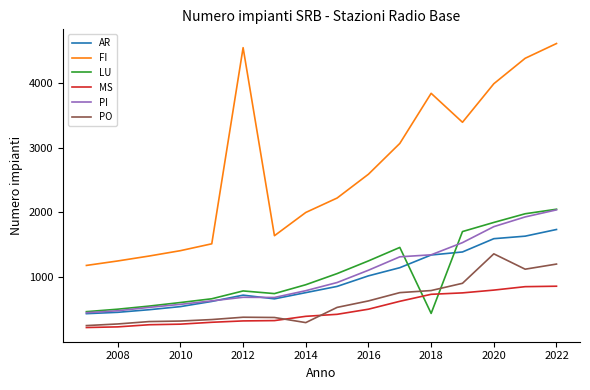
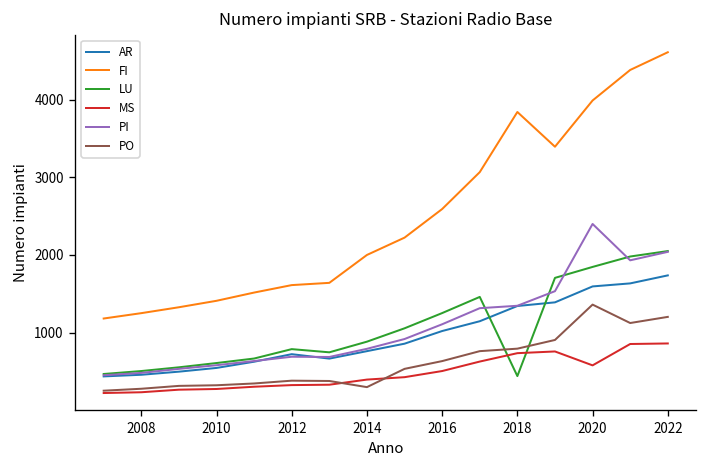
FI, 2012: 4500 -> 1600
MS, 2020: 800 -> 600
PI, 2020: 1800 -> 2400
